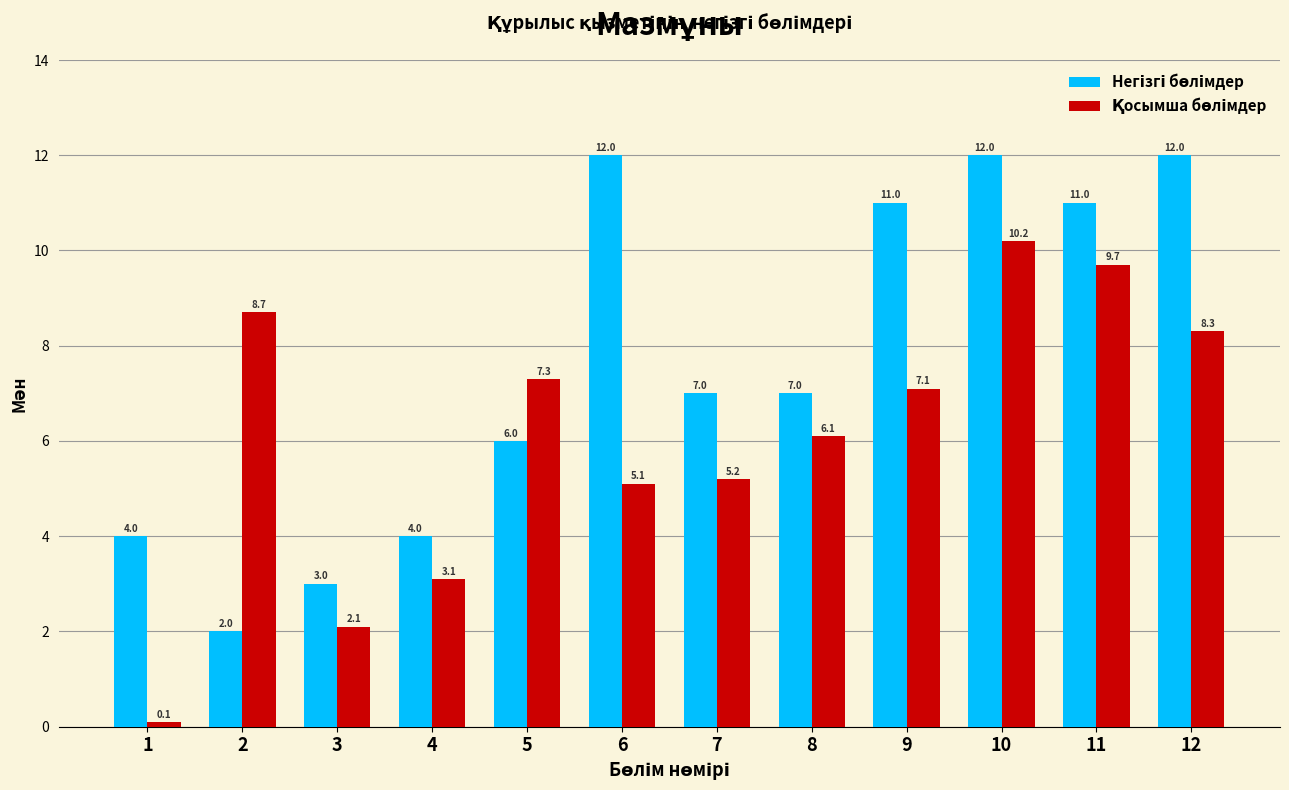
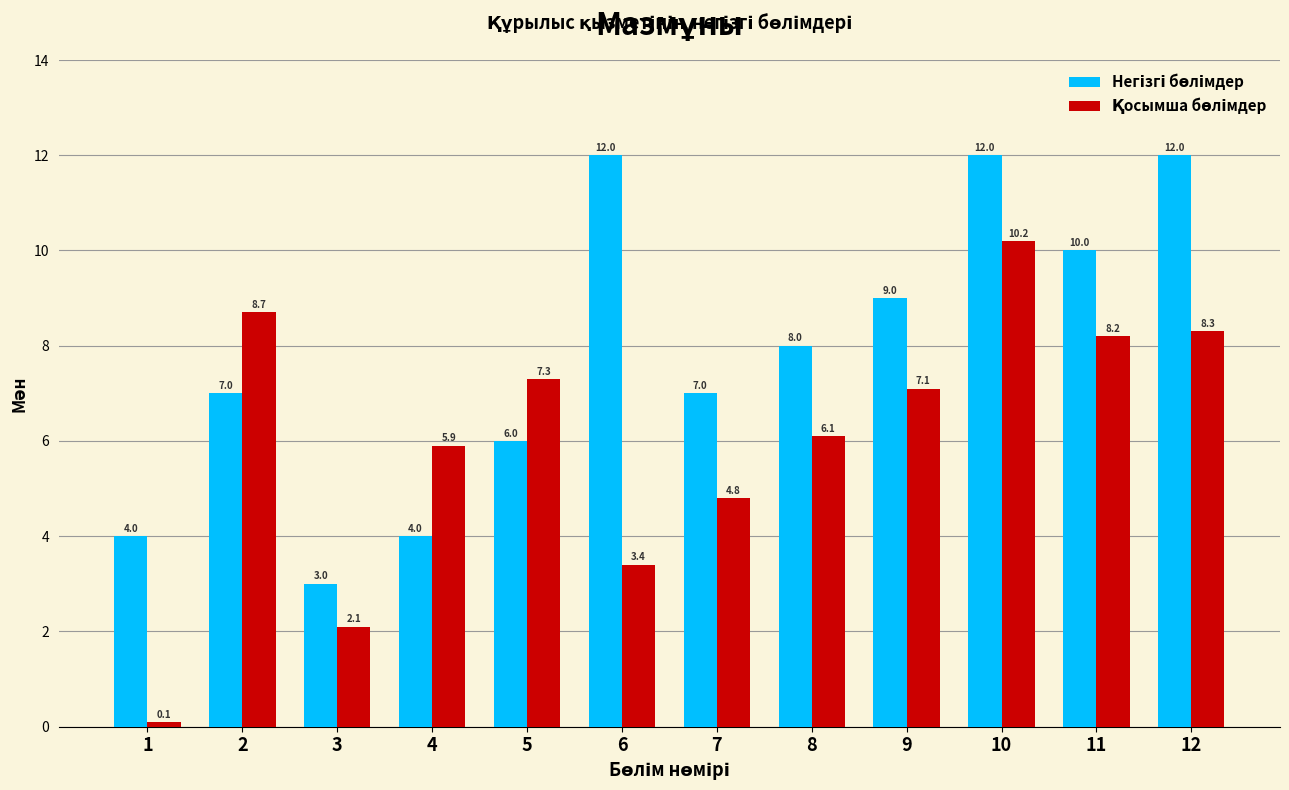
Негізгі бөлімдер, 2: 2.0 -> 7.0
Қосымша бөлімдер, 4: 3.1 -> 5.9
Қосымша бөлімдер, 6: 5.1 -> 3.4
Қосымша бөлімдер, 7: 5.2 -> 4.8
Негізгі бөлімдер, 8: 7.0 -> 8.0
Негізгі бөлімдер, 9: 11.0 -> 9.0
Негізгі бөлімдер, 11: 11.0 -> 10.0
Қосымша бөлімдер, 11: 9.7 -> 8.2
